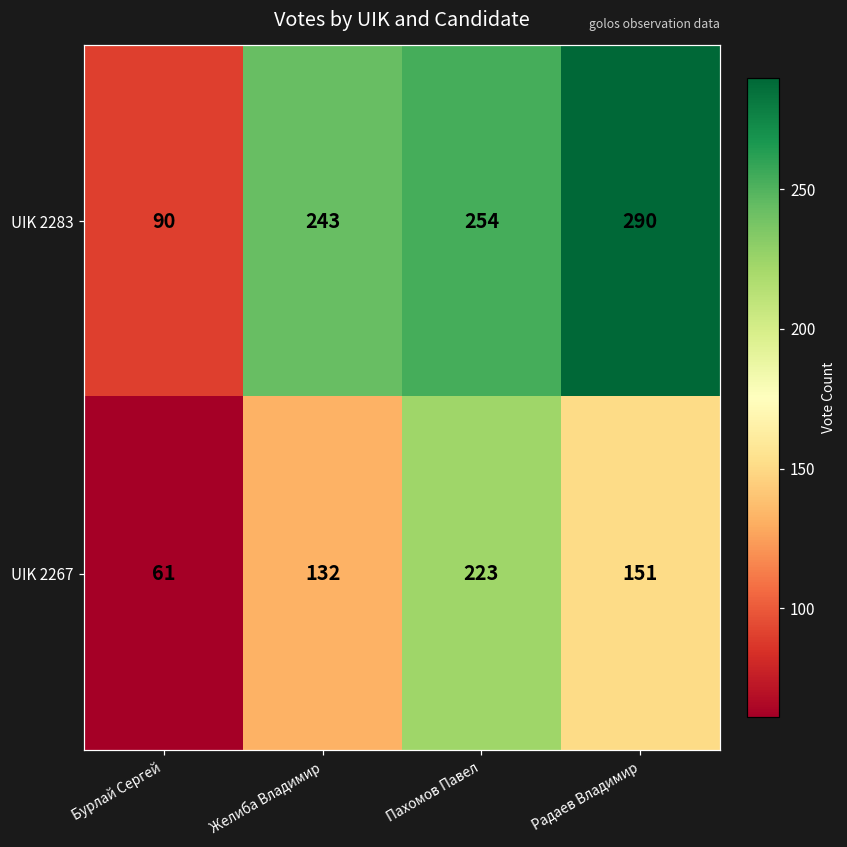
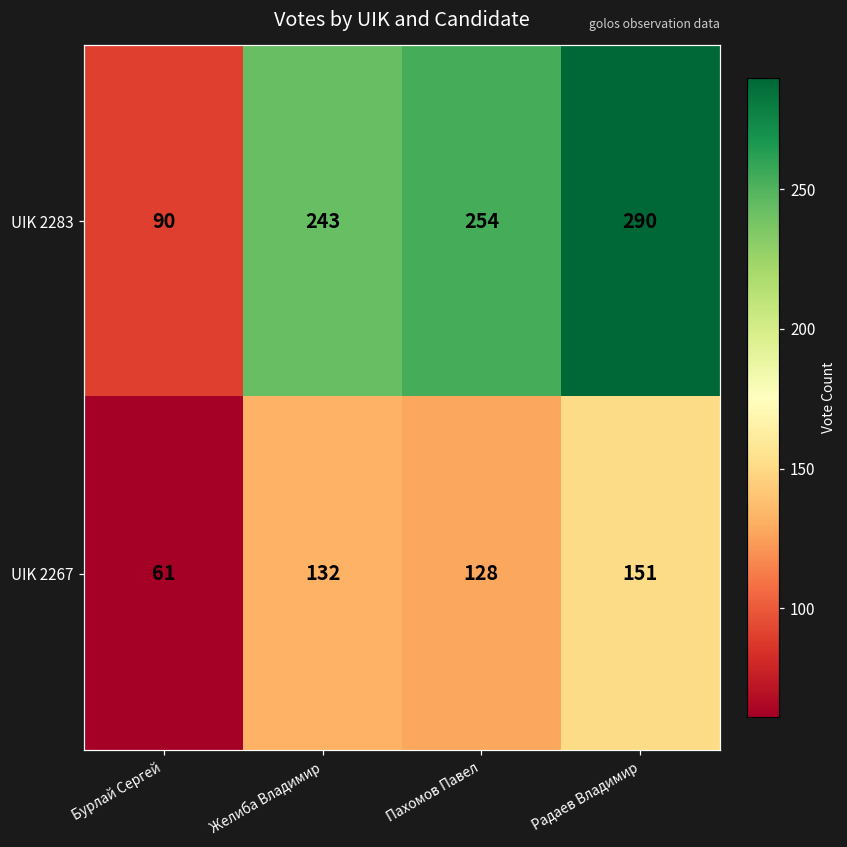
UIK 2267, Пахомов Павел: 223 -> 128
